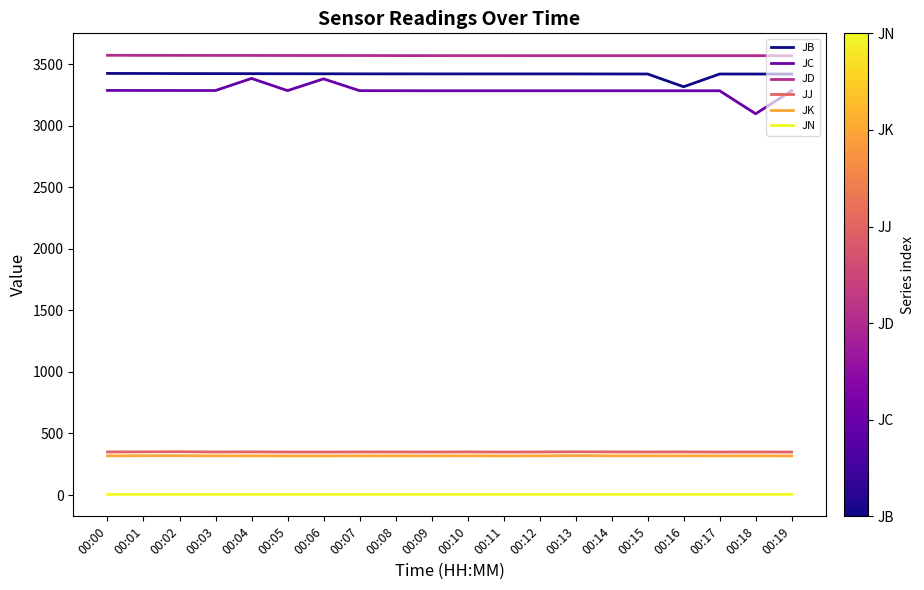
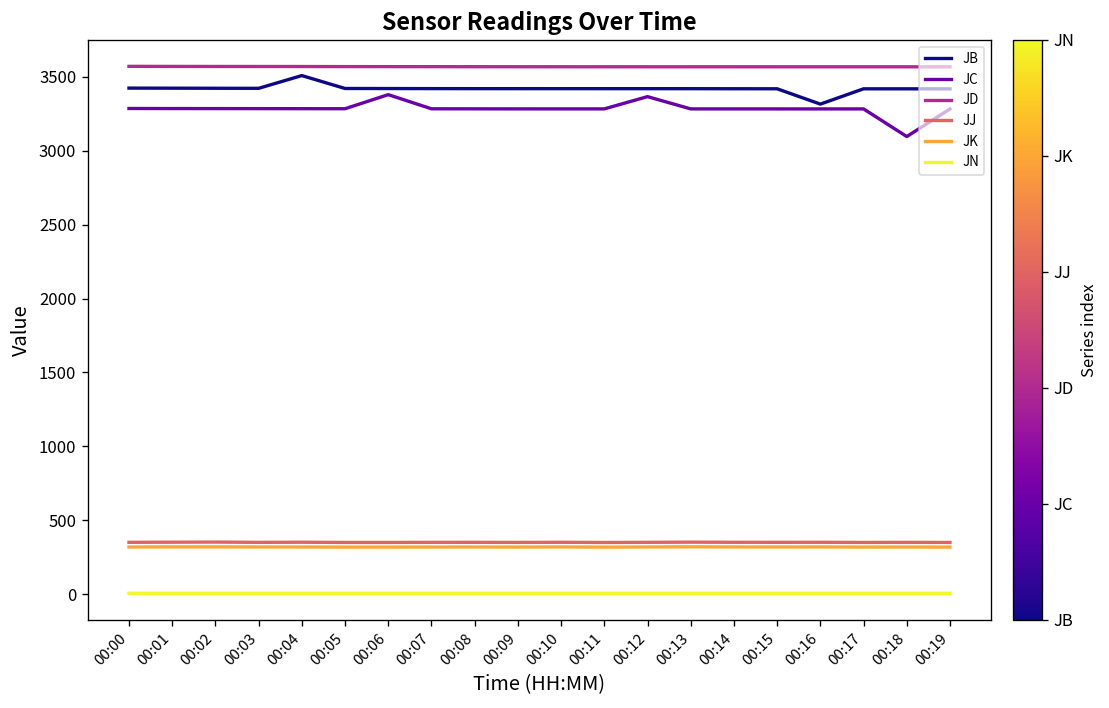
JB, 00:04: 3420 -> 3510
JC, 00:04: 3380 -> 3290
JC, 00:12: 3280 -> 3370
